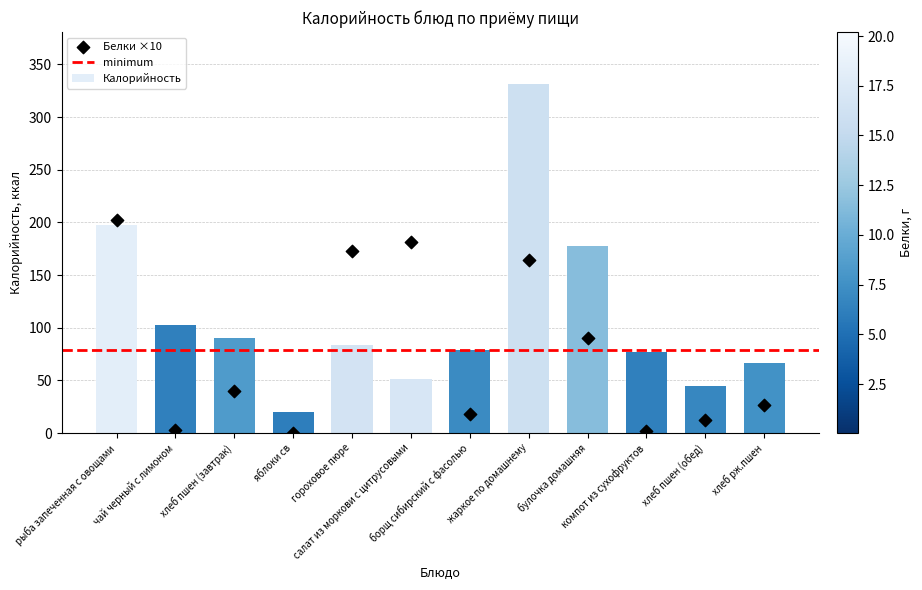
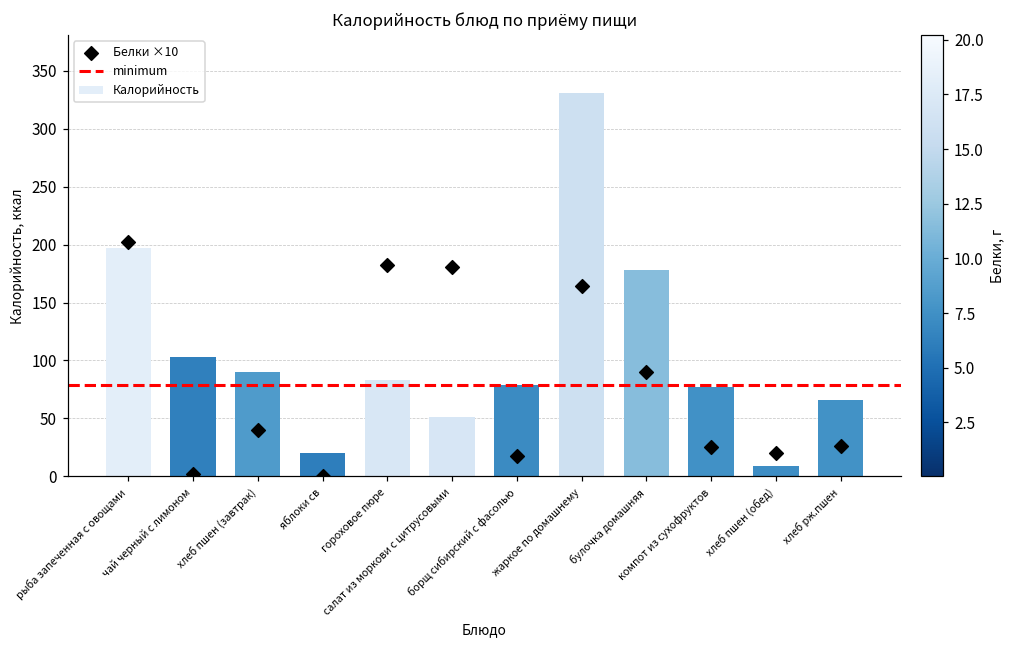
Белки ×10, гороховое пюре: 173 -> 183
Белки ×10, компот из сухофруктов: 2 -> 25
Калорийность, хлеб пшен (обед): 45 -> 9
Белки ×10, хлеб пшен (обед): 12 -> 20
